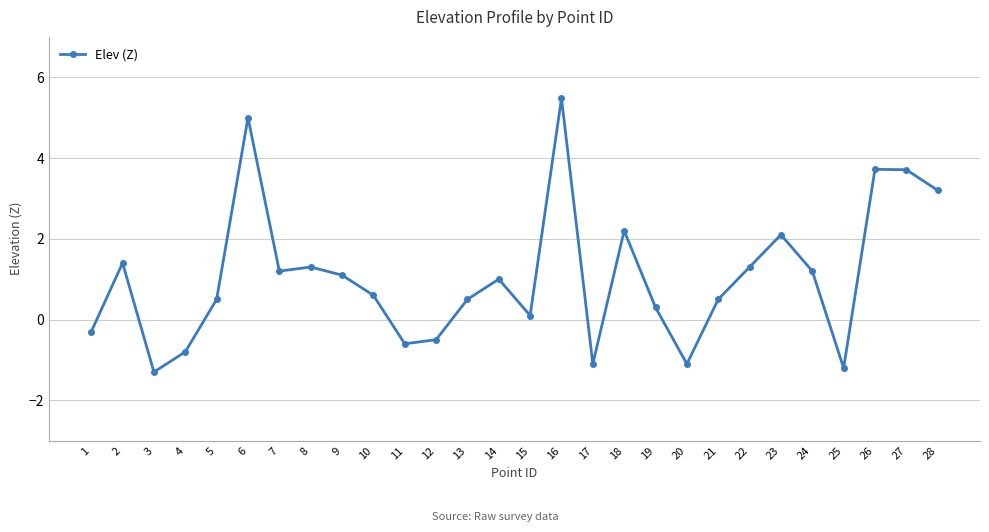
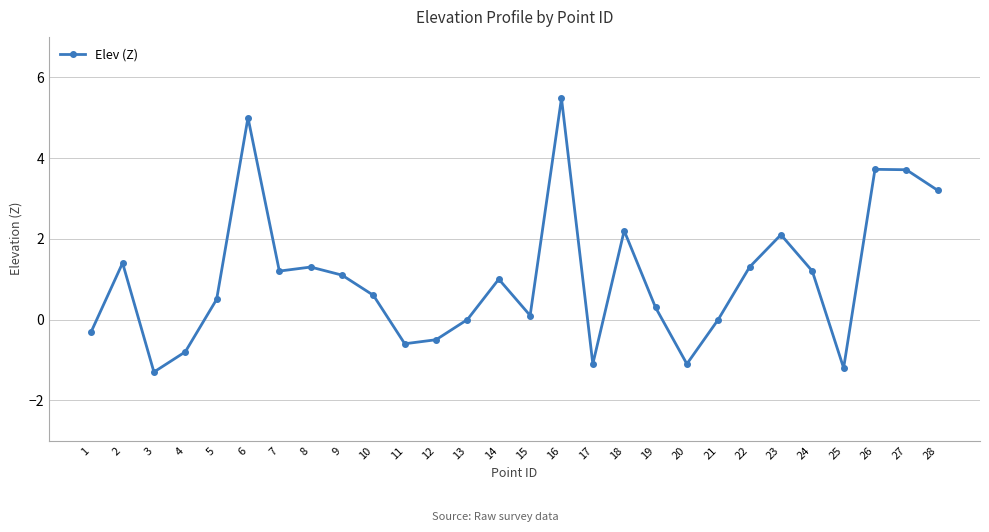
13: 0.5 -> 0.0
21: 0.5 -> 0.0
